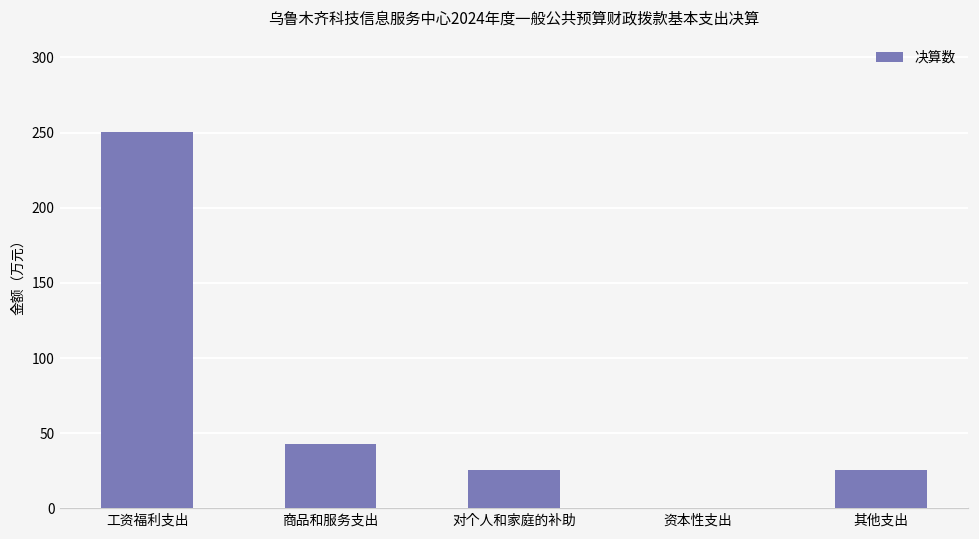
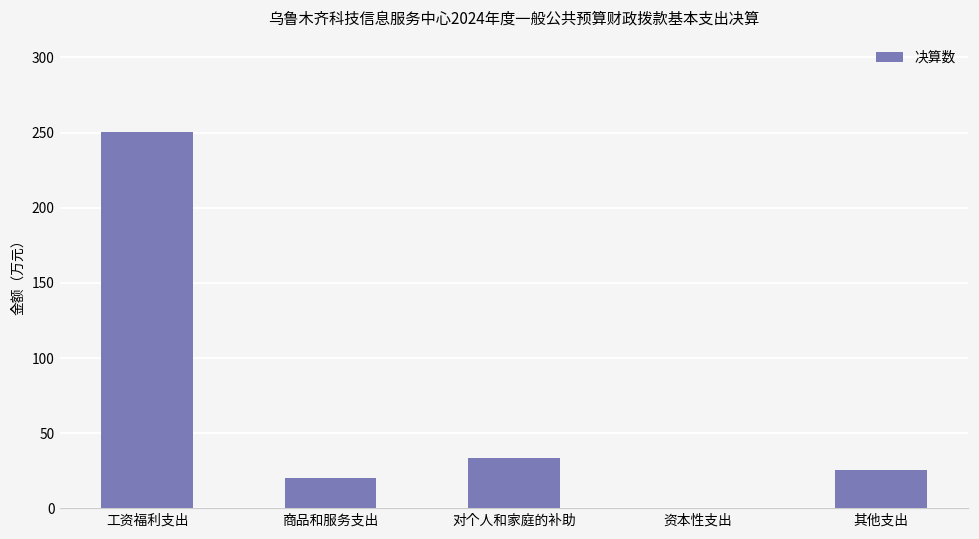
商品和服务支出: 43 -> 20
对个人和家庭的补助: 26 -> 34
